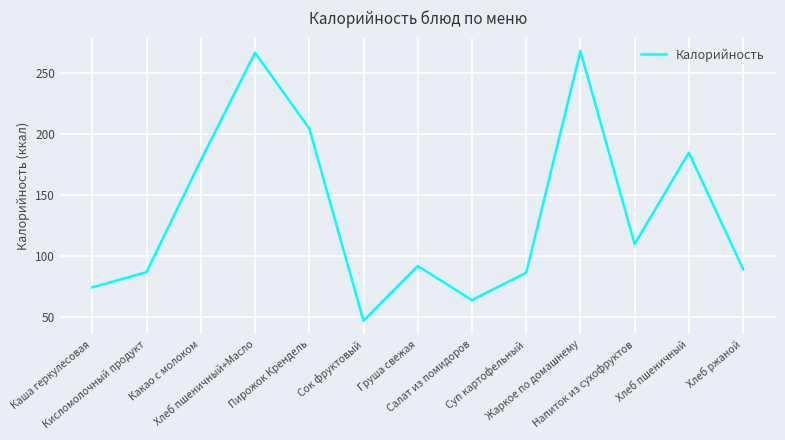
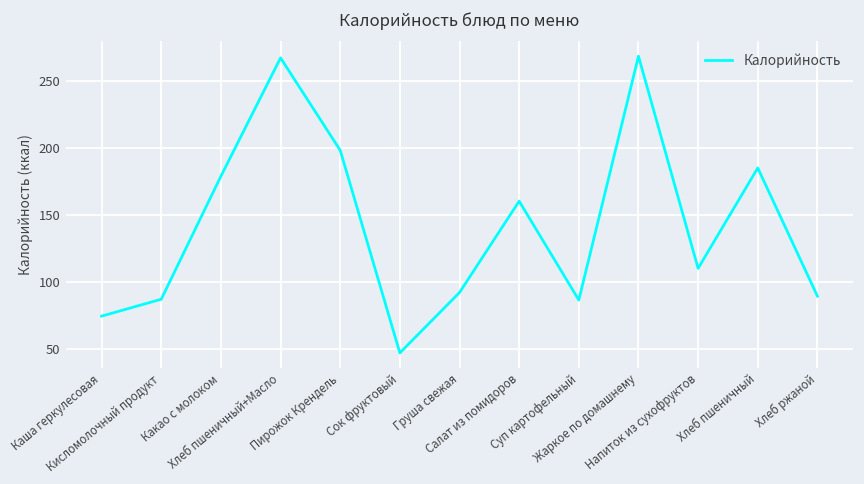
Пирожок Крендель: 205 -> 198
Салат из помидоров: 64 -> 160
